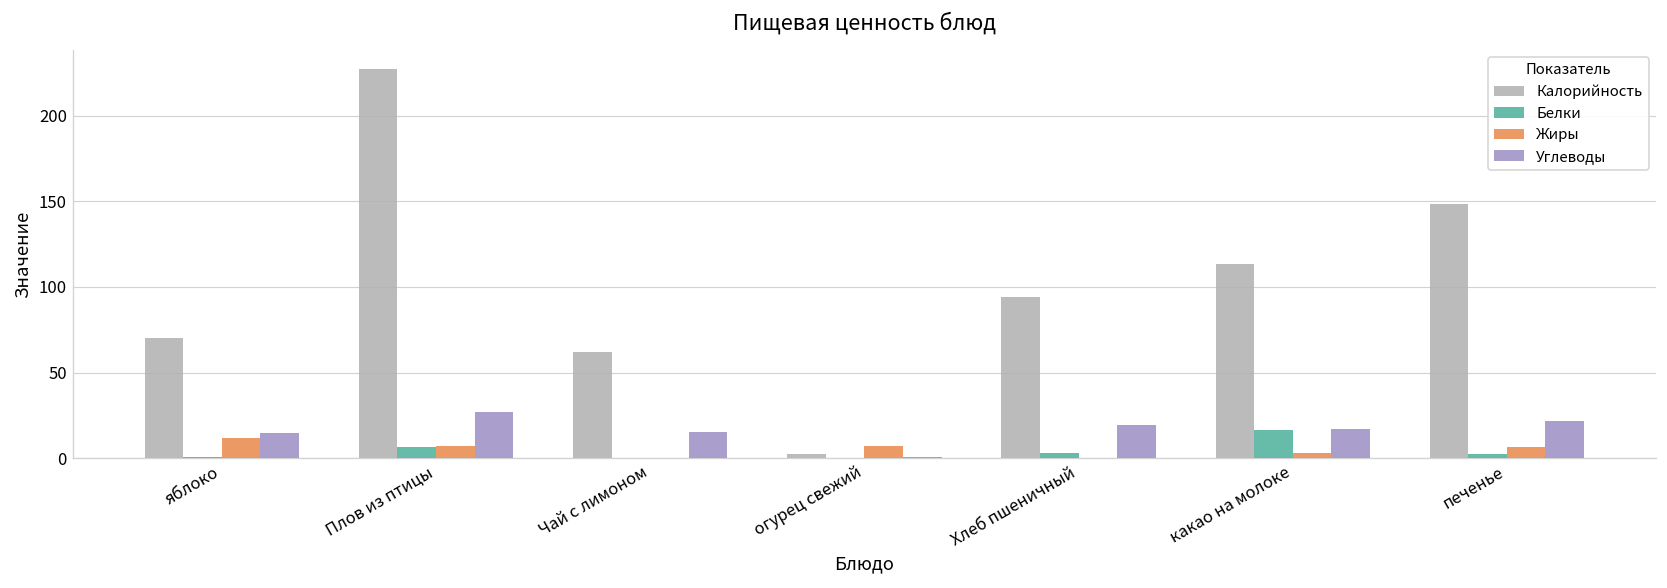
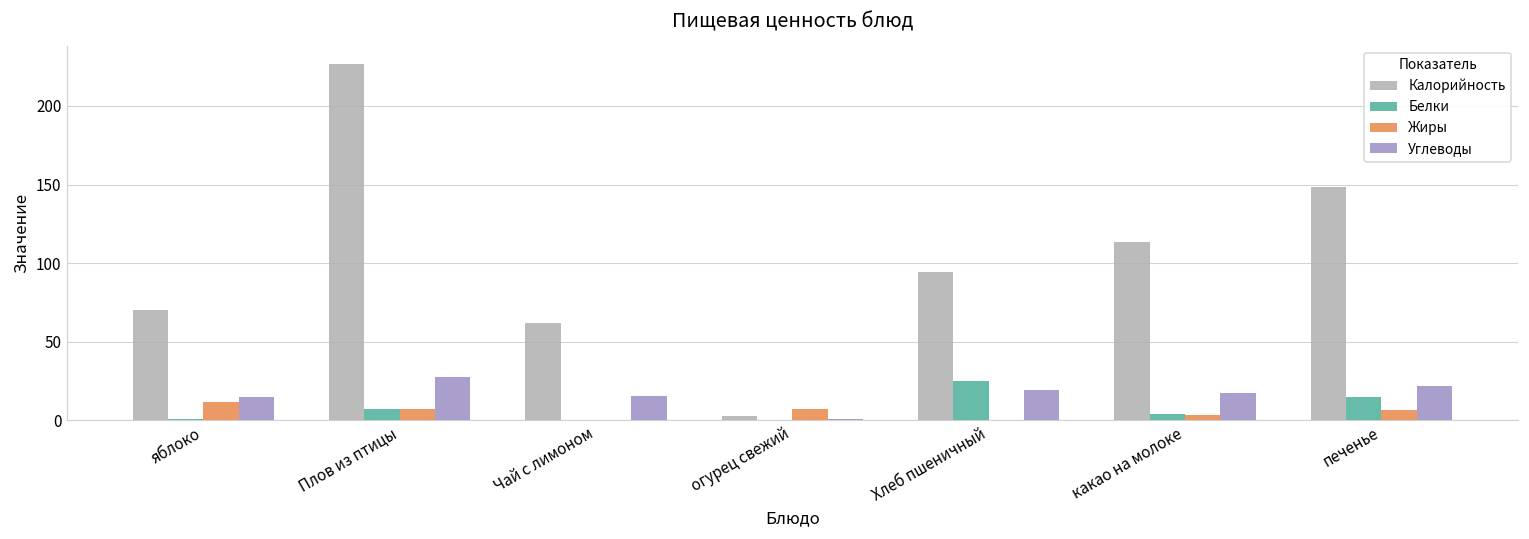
Белки, Хлеб пшеничный: 3 -> 25
Белки, какао на молоке: 16 -> 4
Белки, печенье: 2 -> 15
